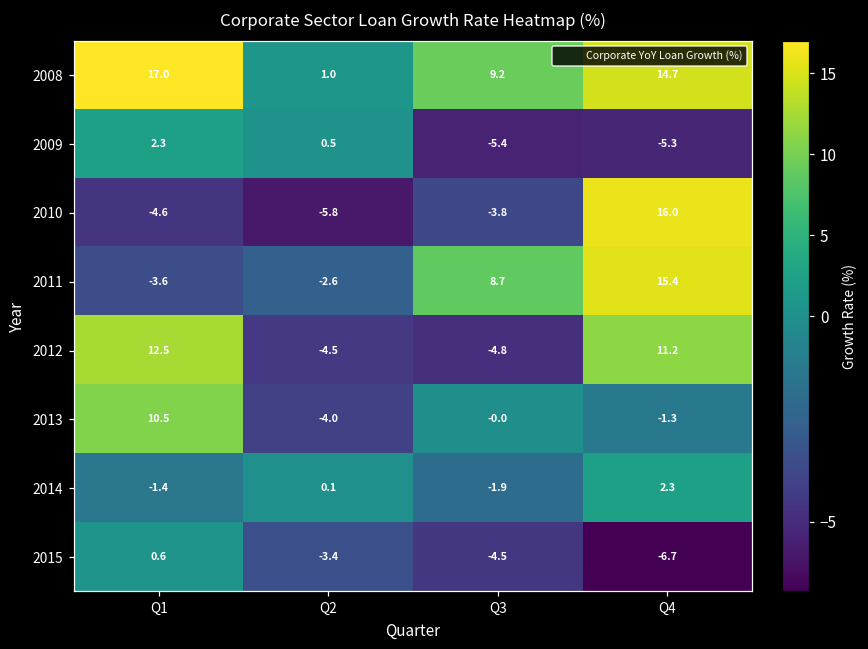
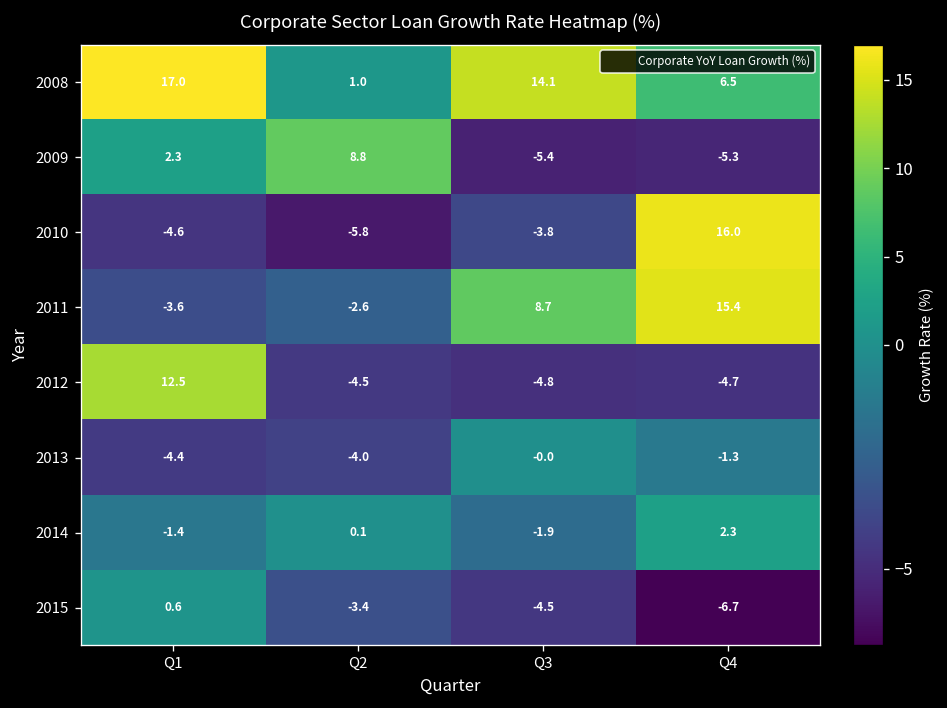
2008, Q3: 9.2 -> 14.1
2008, Q4: 14.7 -> 6.5
2009, Q2: 0.5 -> 8.8
2012, Q4: 11.2 -> -4.7
2013, Q1: 10.5 -> -4.4
